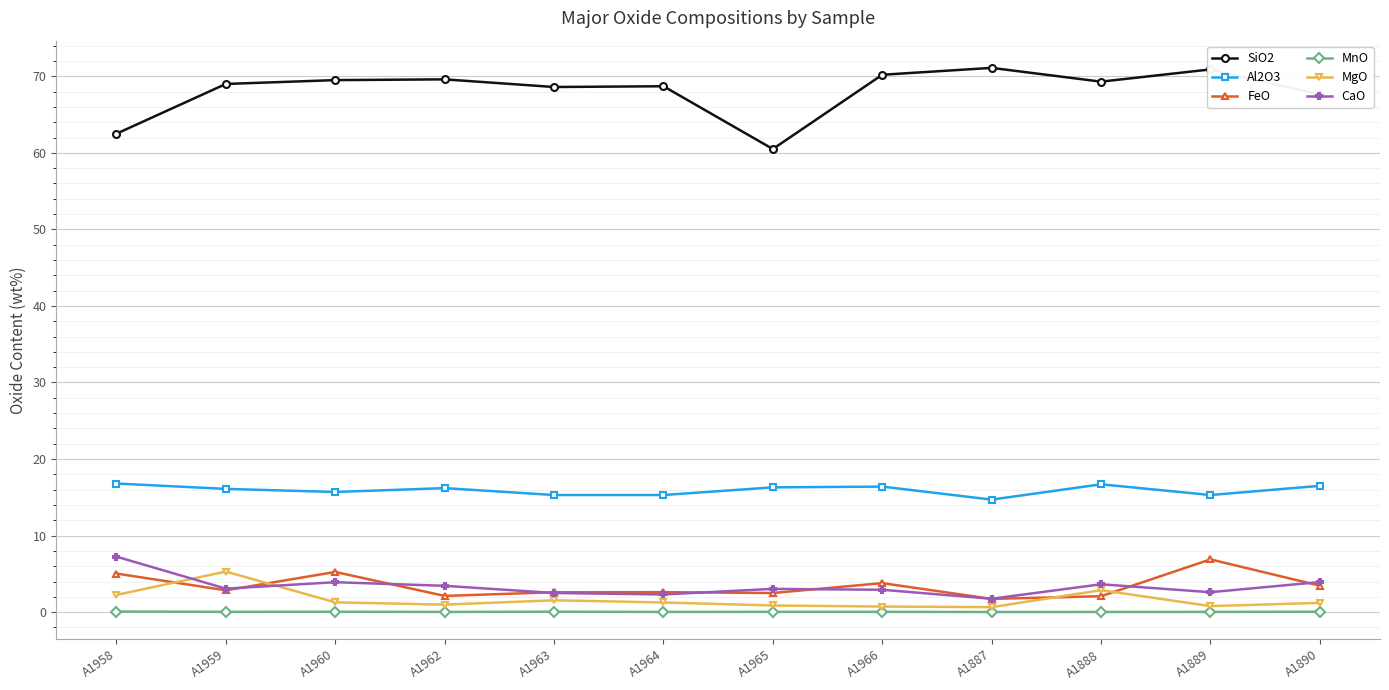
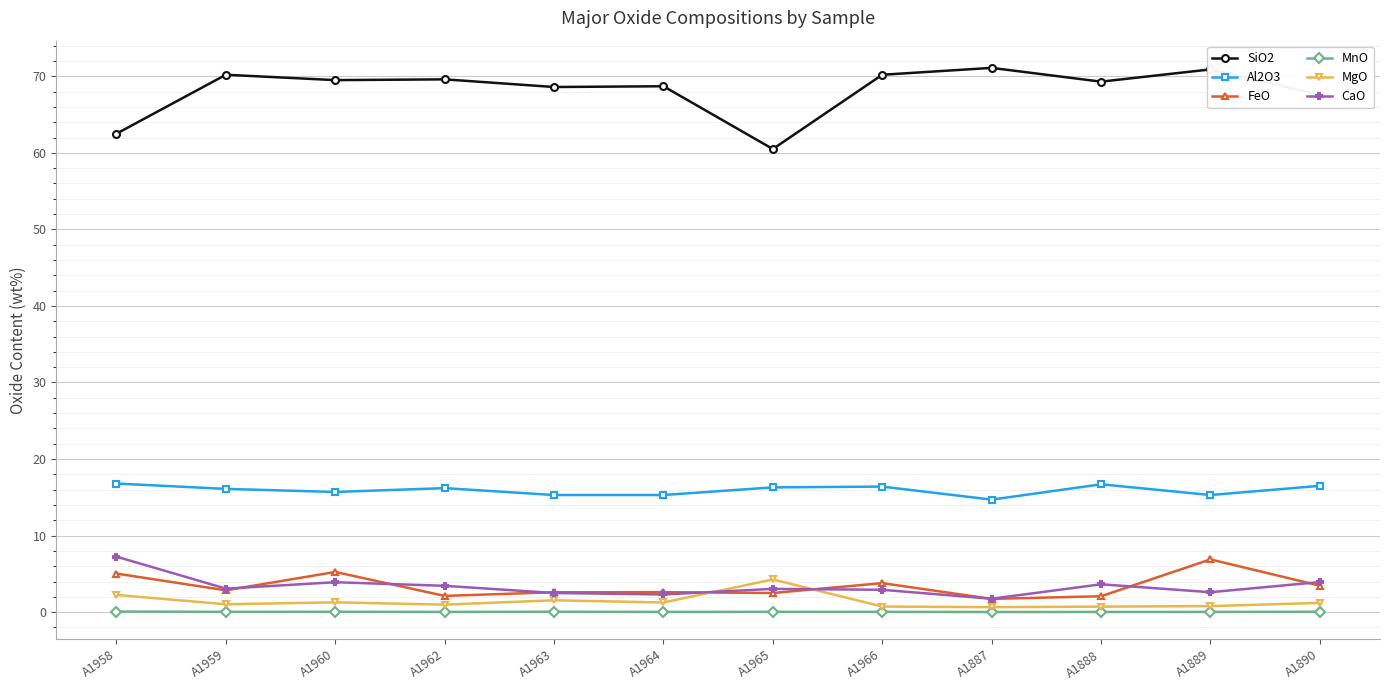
SiO2, A1959: 69 -> 70
MgO, A1959: 5 -> 1
MgO, A1965: 1 -> 4
MgO, A1888: 3 -> 1
